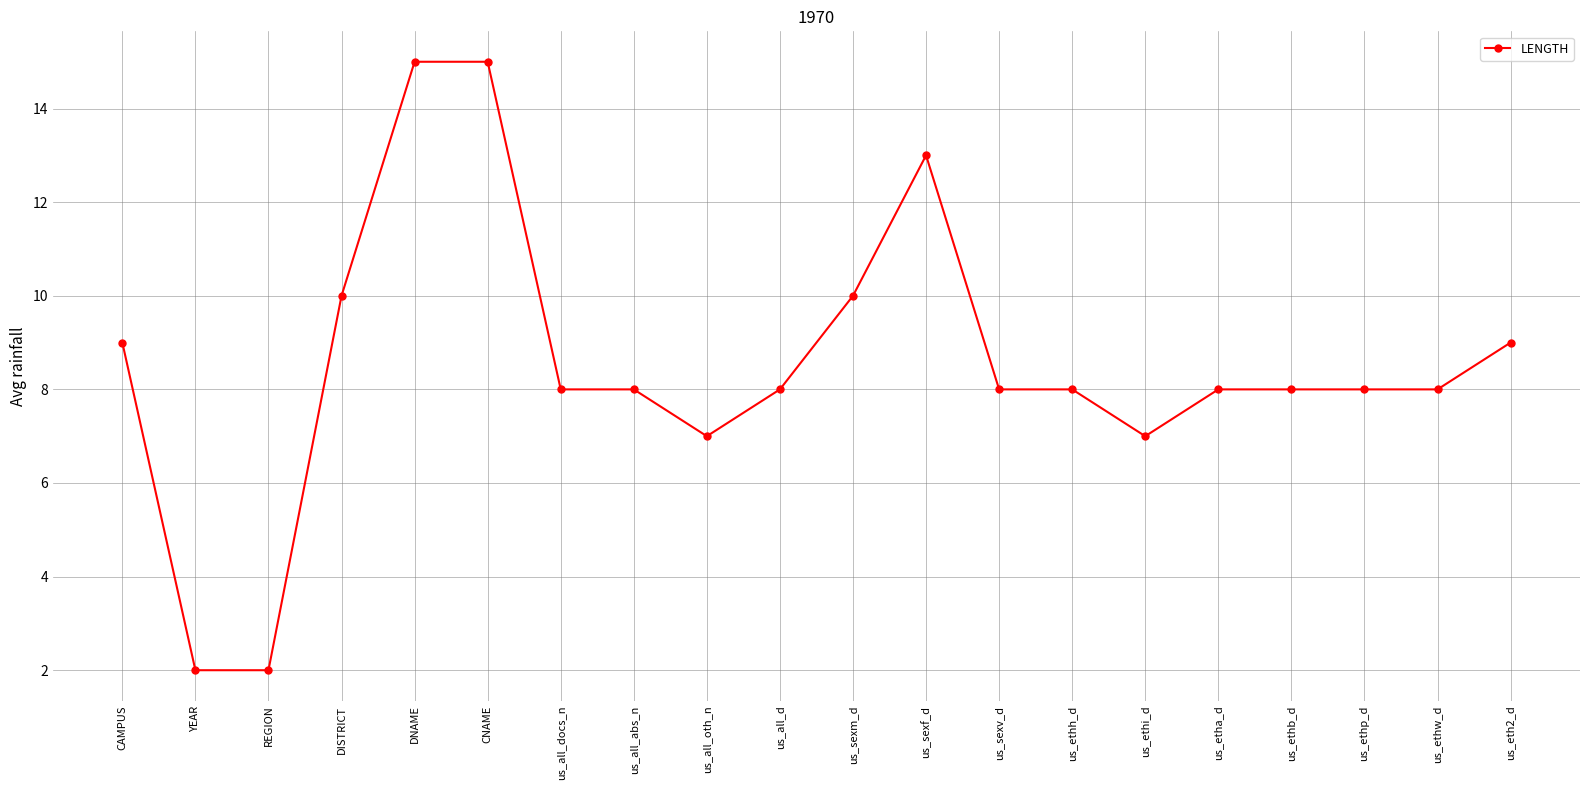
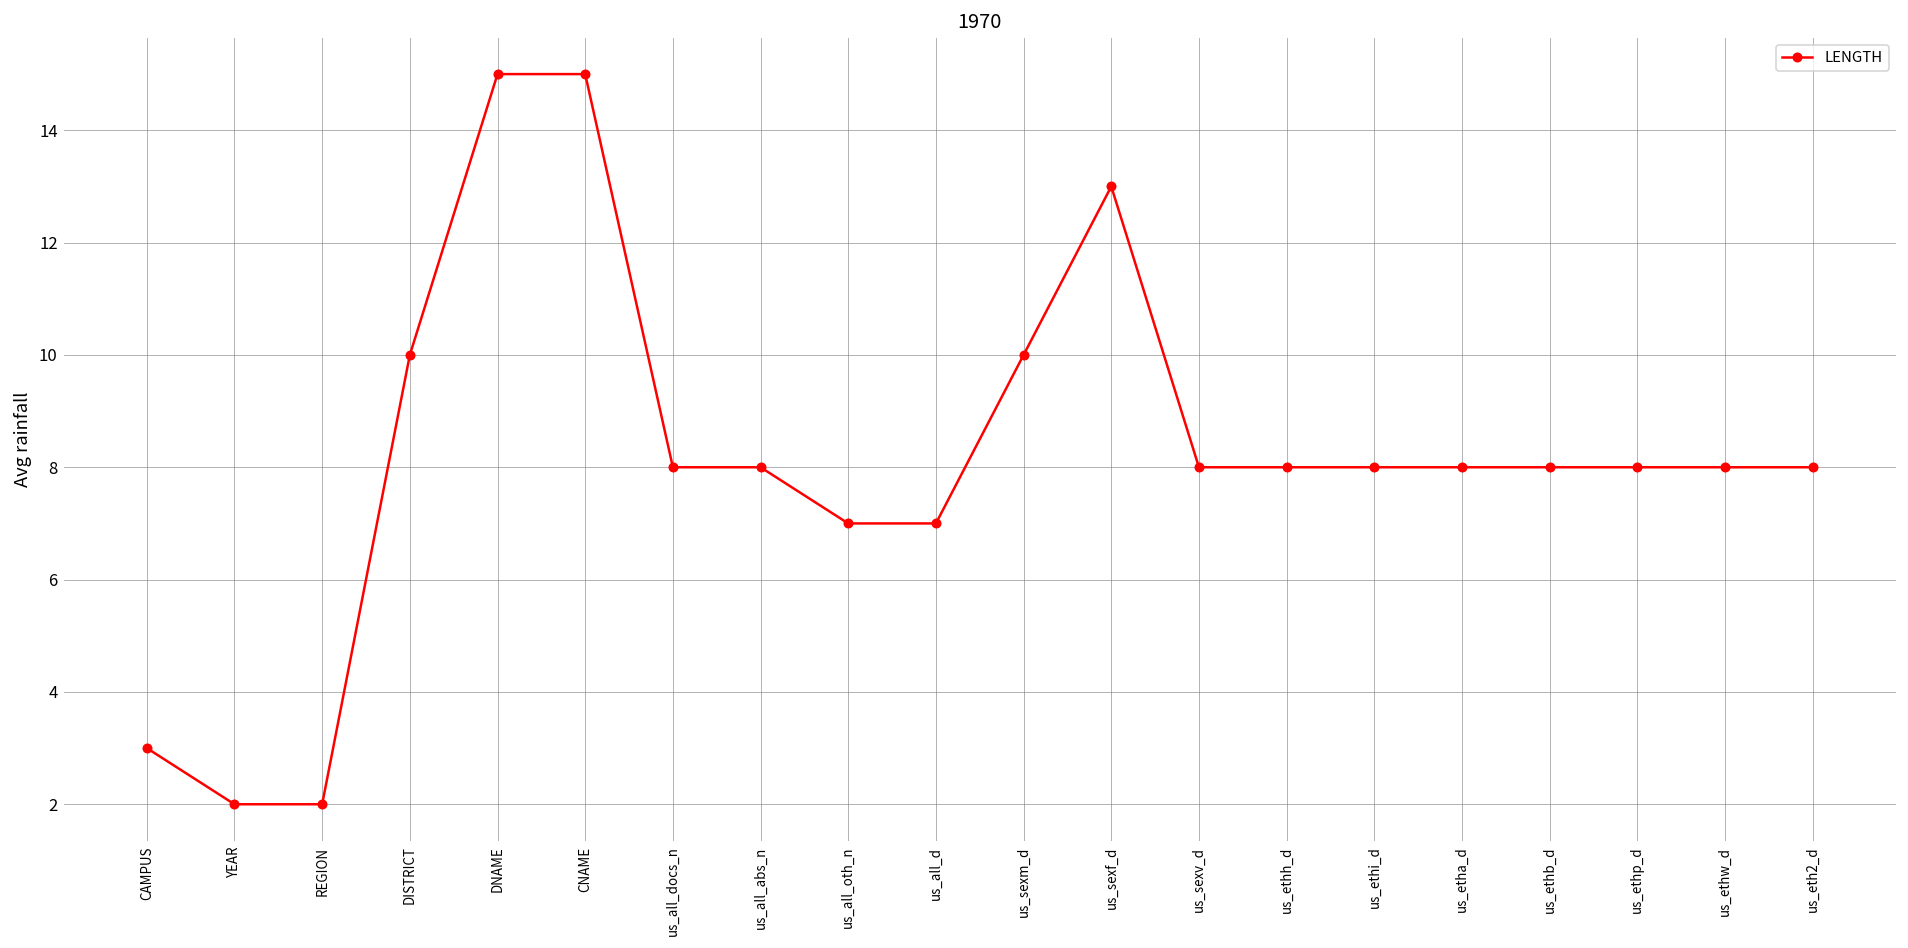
CAMPUS: 9 -> 3
us_all_d: 8 -> 7
us_ethi_d: 7 -> 8
us_eth2_d: 9 -> 8
